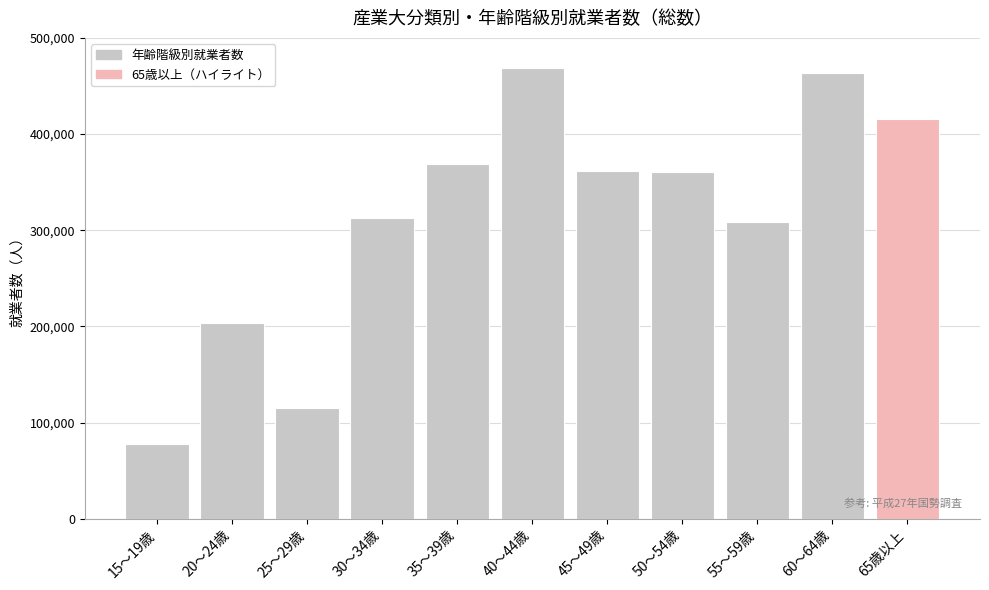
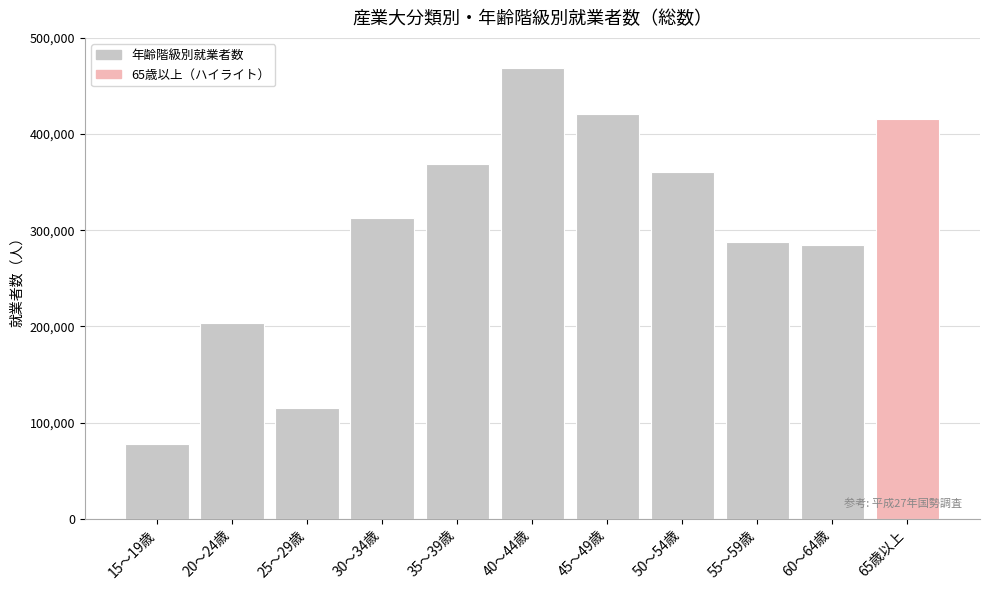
45～49歳: 360,000 -> 420,000
55～59歳: 310,000 -> 290,000
60～64歳: 460,000 -> 290,000
